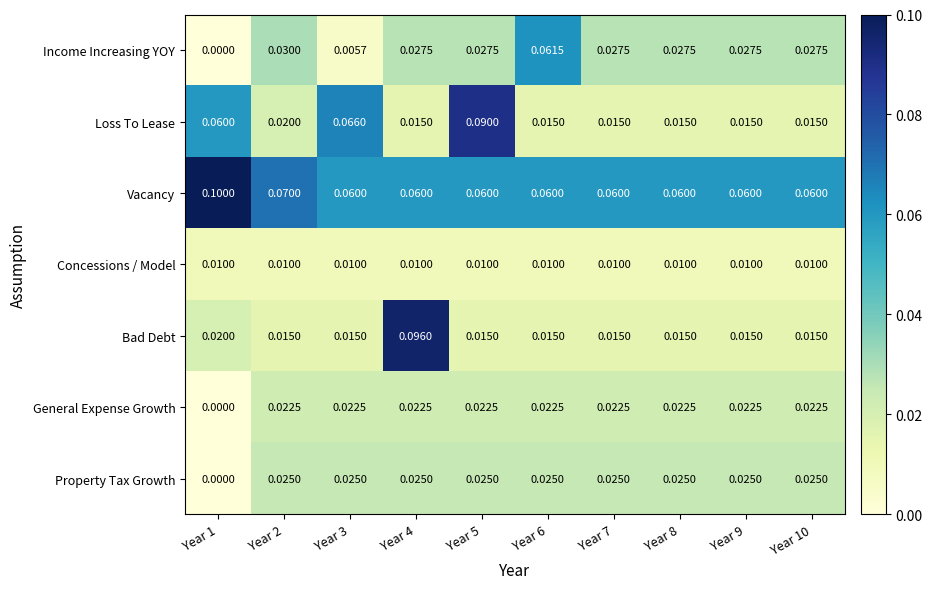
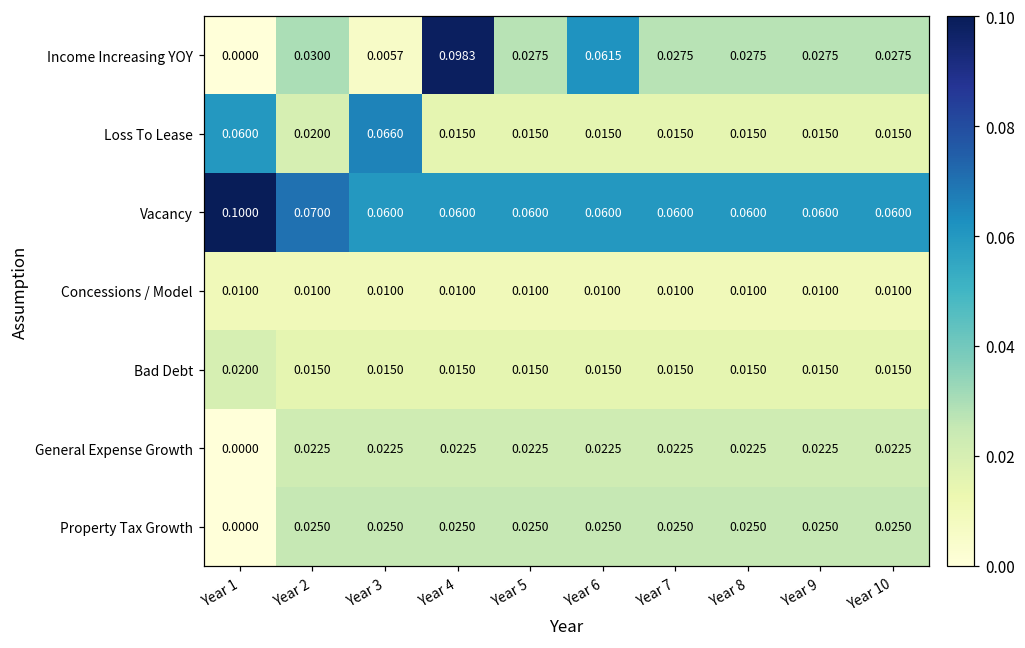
Income Increasing YOY, Year 4: 0.0275 -> 0.0983
Loss To Lease, Year 5: 0.0900 -> 0.0150
Bad Debt, Year 4: 0.0960 -> 0.0150
